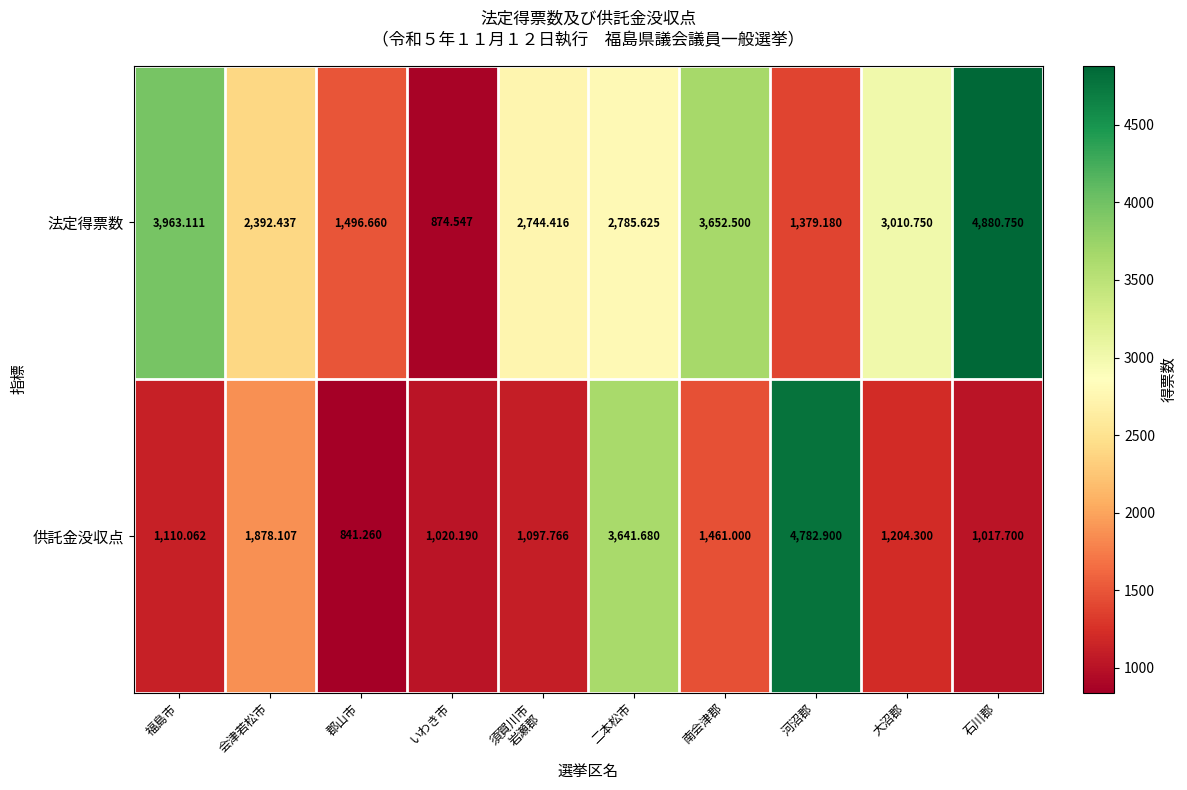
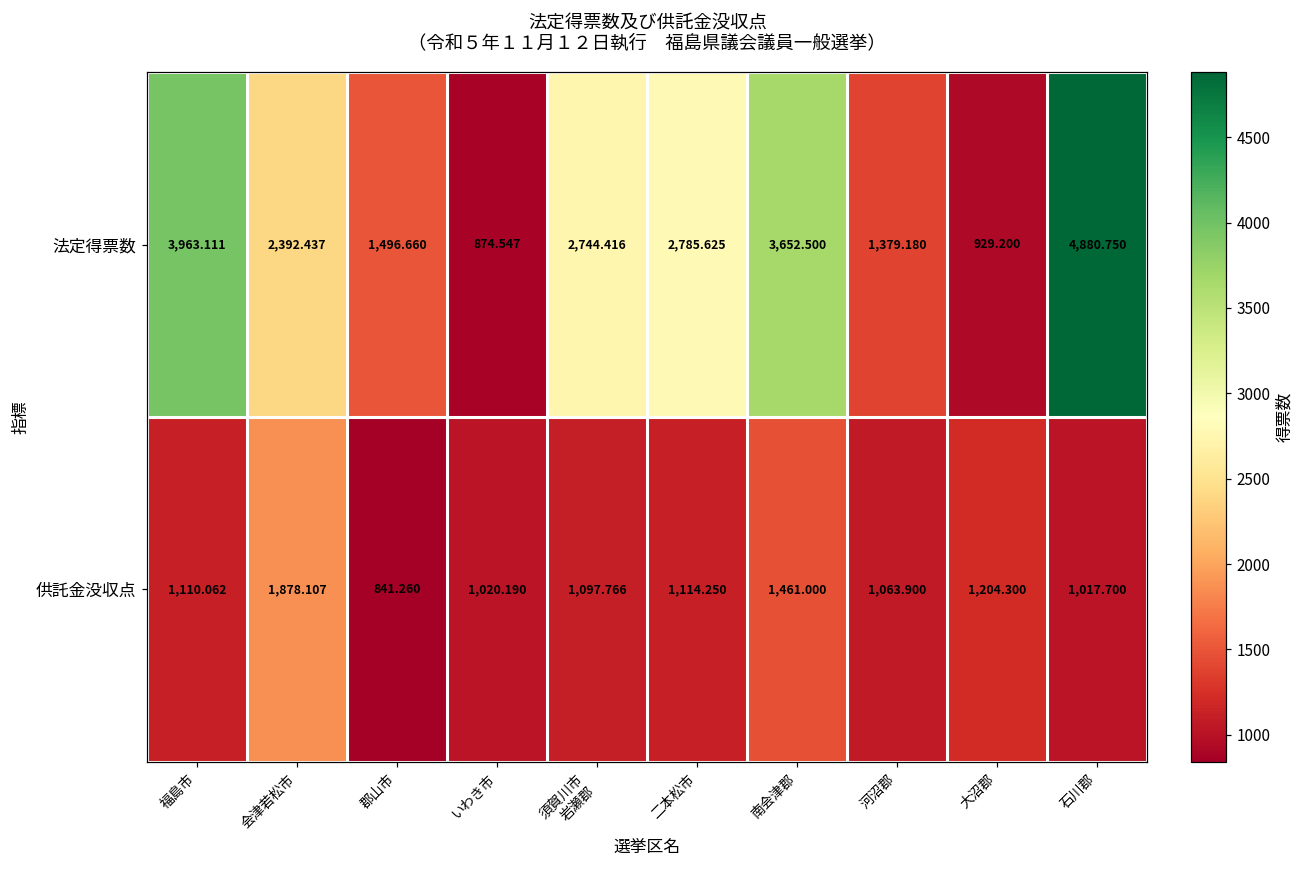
法定得票数, 大沼郡: 3,010.750 -> 929.200
供託金没収点, 二本松市: 3,641.680 -> 1,114.250
供託金没収点, 河沼郡: 4,782.900 -> 1,063.900
